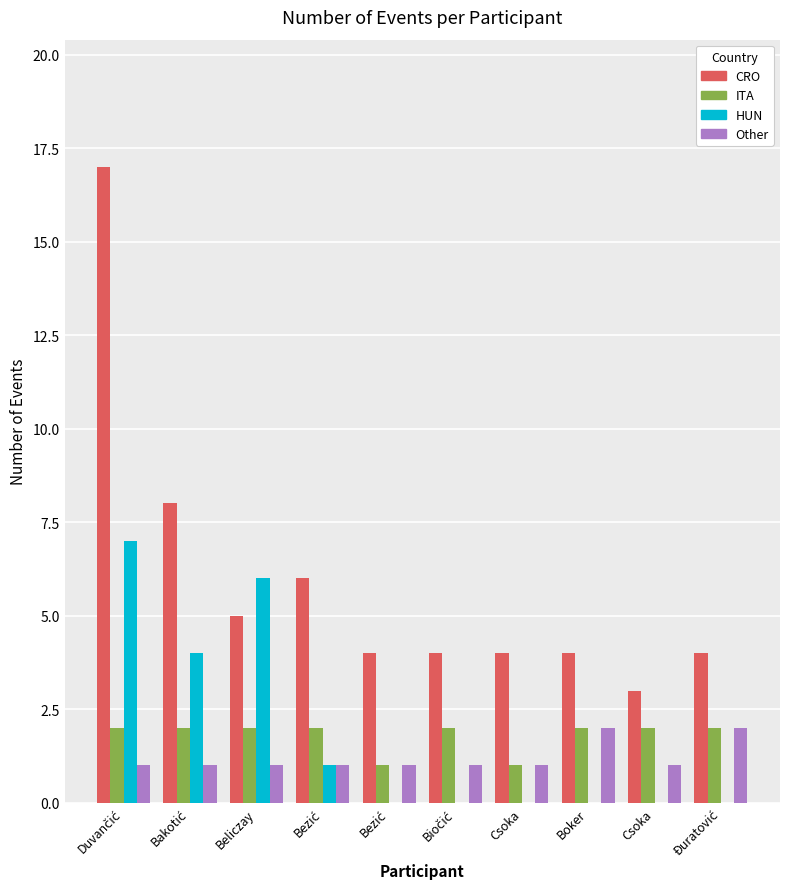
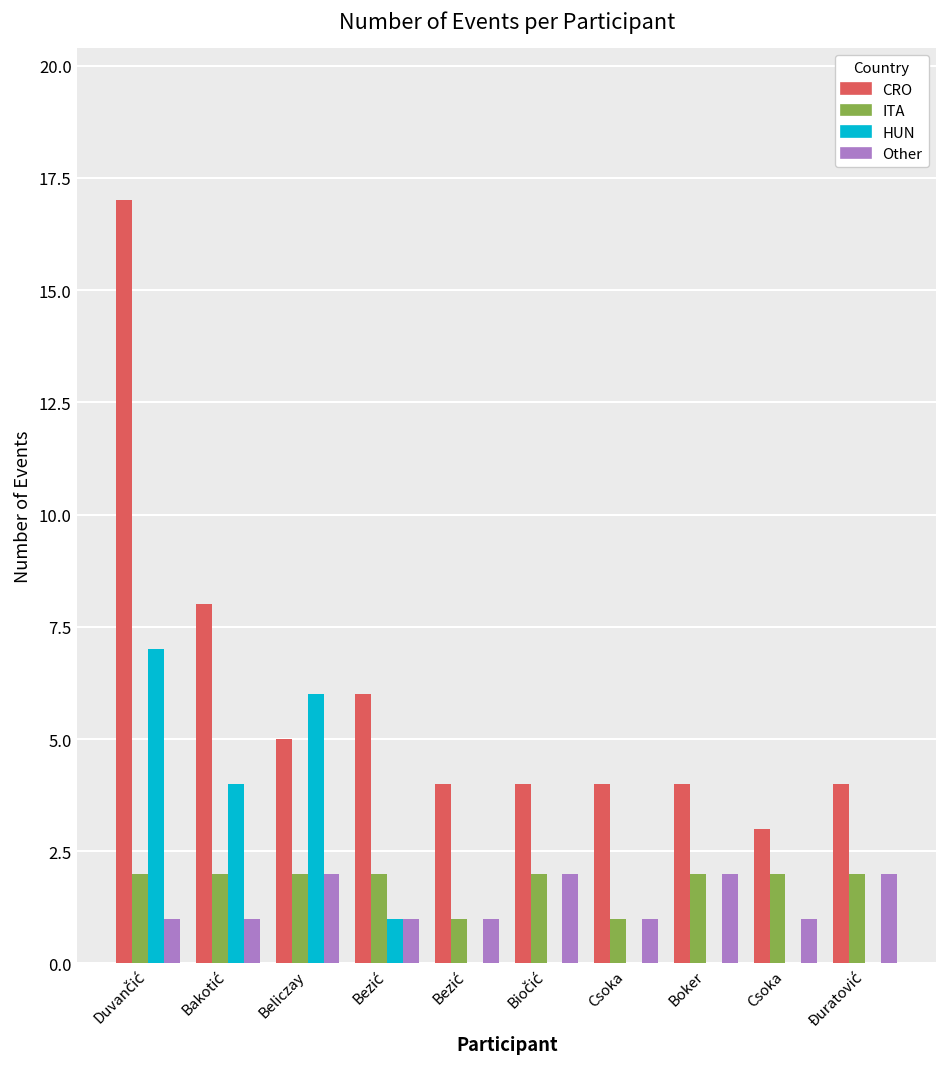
Other, Beliczay: 1 -> 2
Other, Biočić: 1 -> 2
